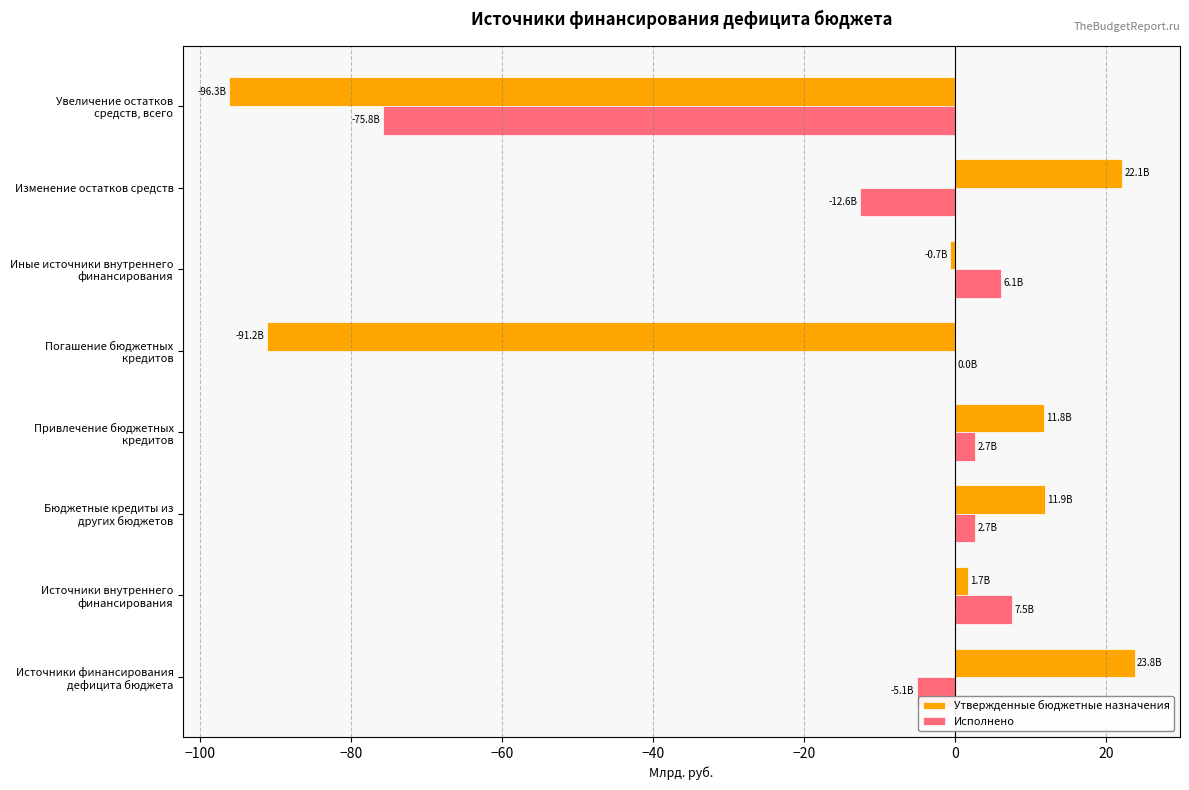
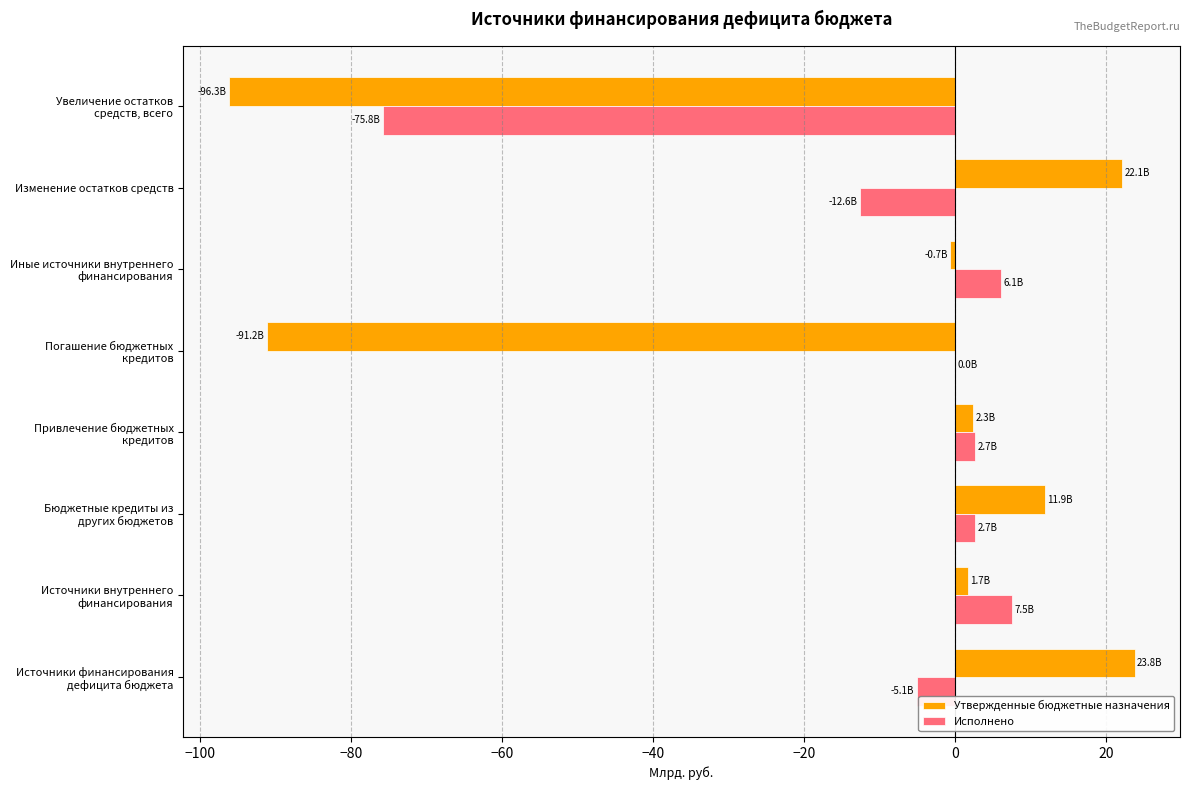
Утвержденные бюджетные назначения, Привлечение бюджетных кредитов: 11.8B -> 2.3B
